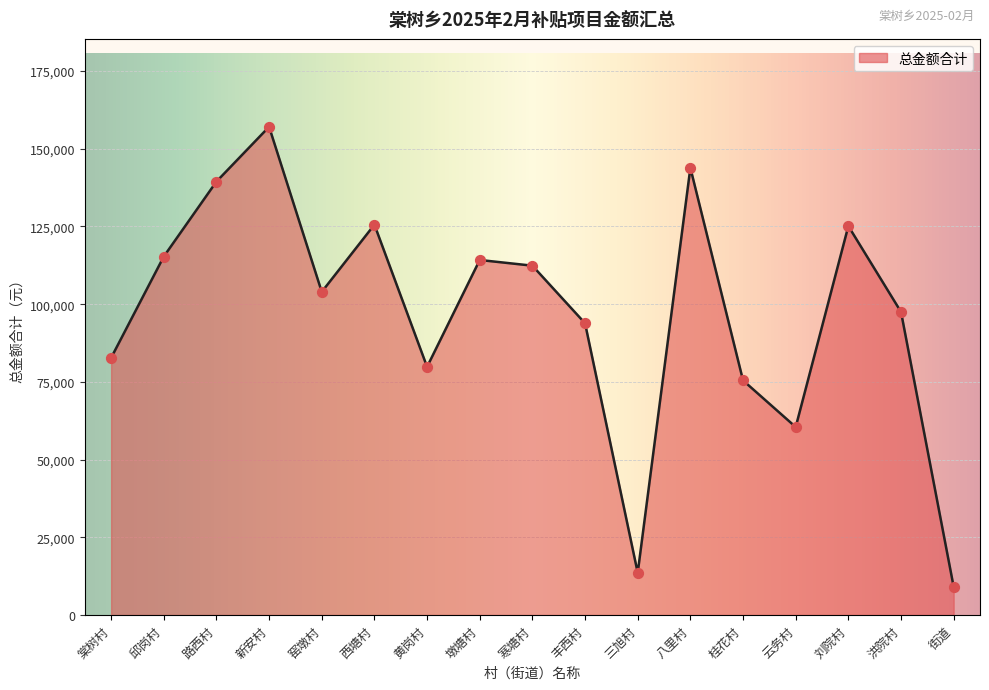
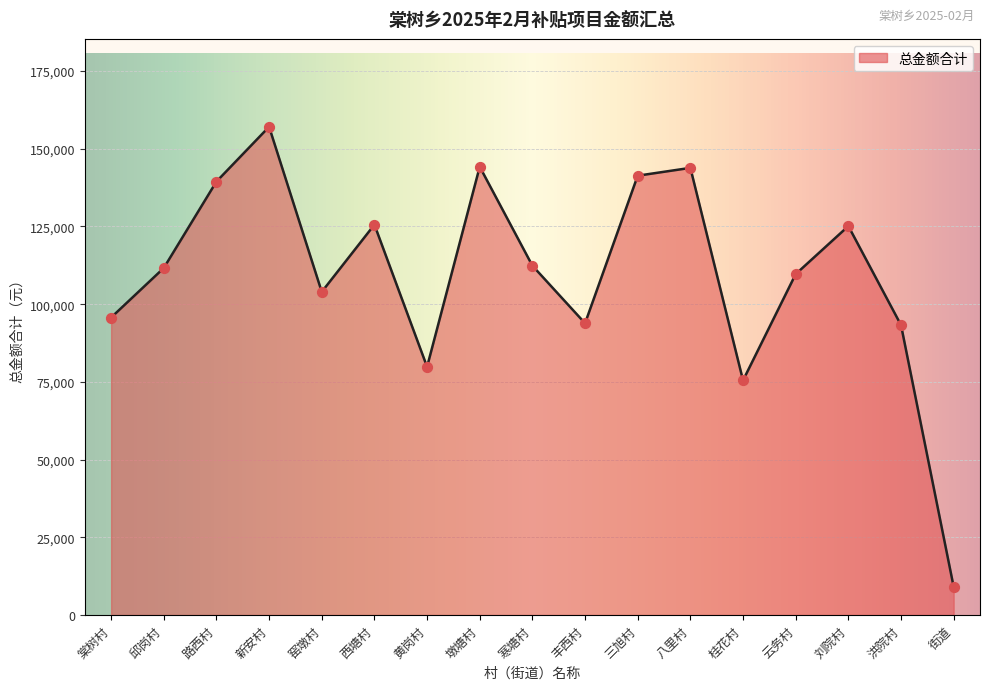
棠树村: 83,000 -> 96,000
邱岗村: 115,000 -> 112,000
墩塘村: 114,000 -> 144,000
三旭村: 14,000 -> 141,000
云务村: 60,000 -> 110,000
洪院村: 98,000 -> 93,000
